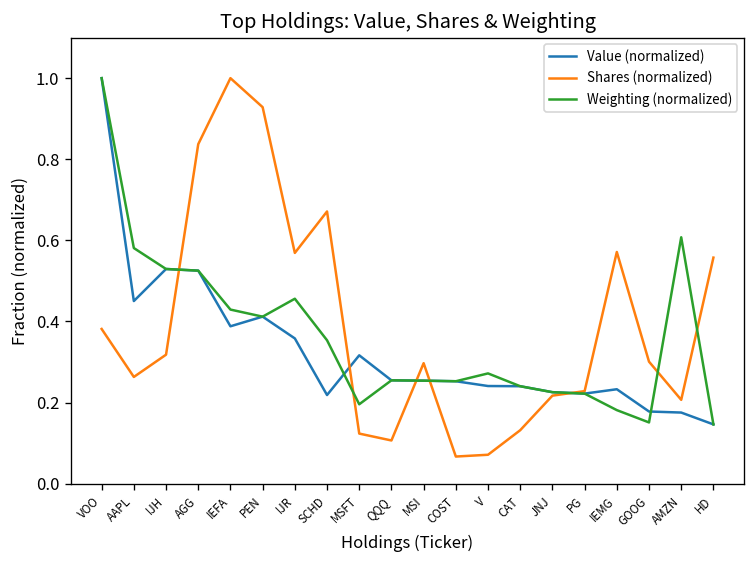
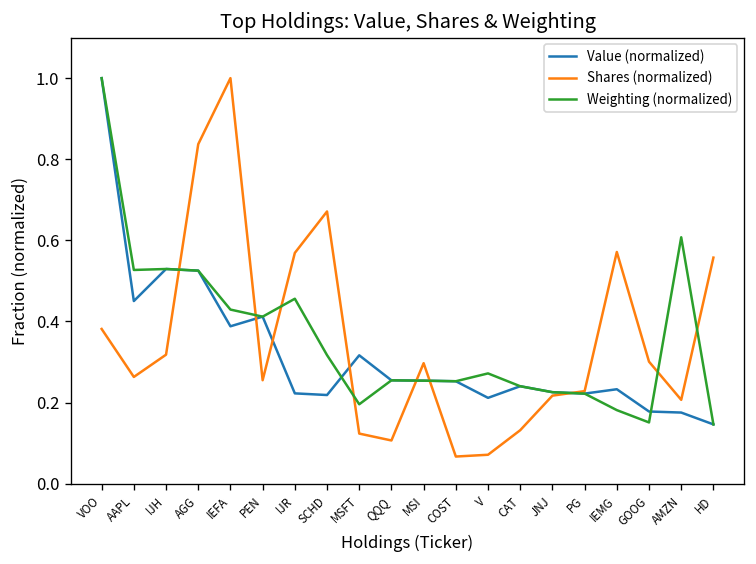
Weighting (normalized), AAPL: 0.58 -> 0.53
Shares (normalized), PEN: 0.93 -> 0.26
Value (normalized), IJR: 0.36 -> 0.22
Weighting (normalized), SCHD: 0.35 -> 0.32
Value (normalized), V: 0.24 -> 0.21
